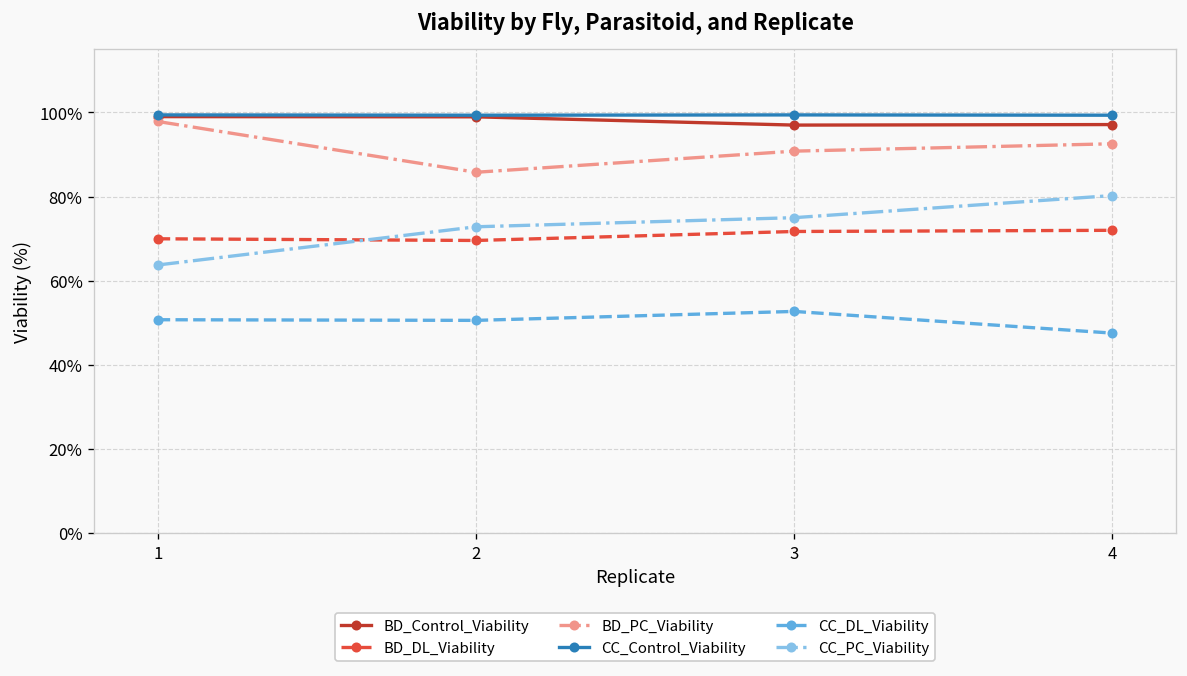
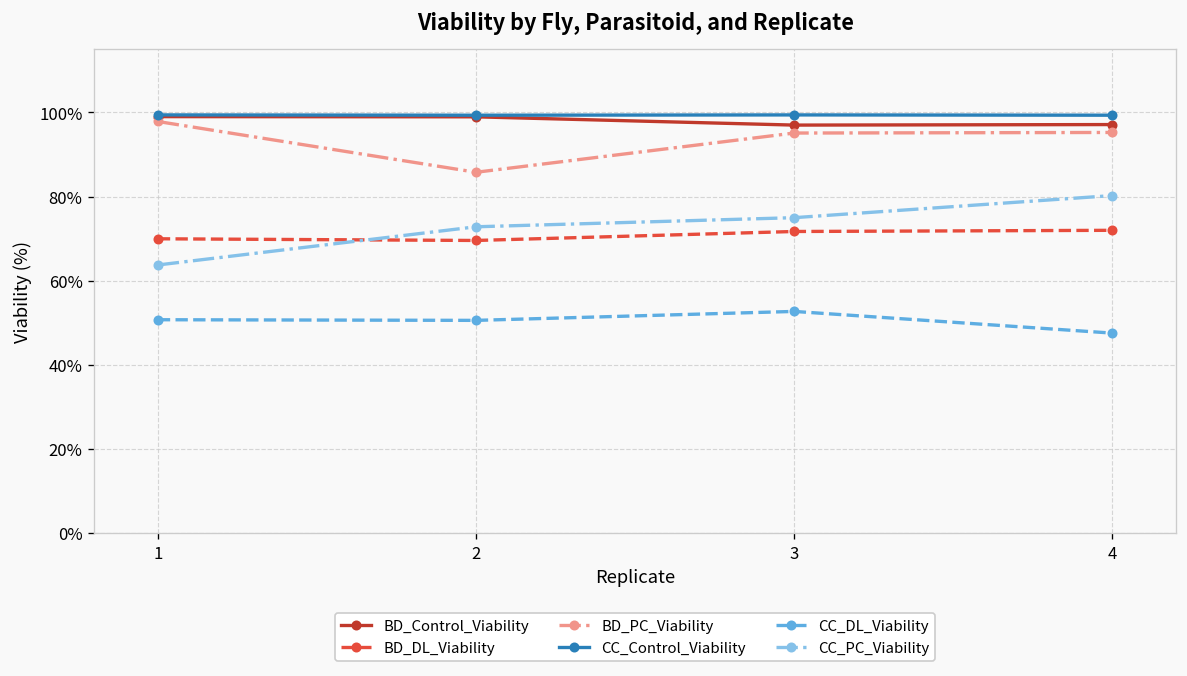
BD_PC_Viability, 3: 91% -> 95%
BD_PC_Viability, 4: 93% -> 95%
